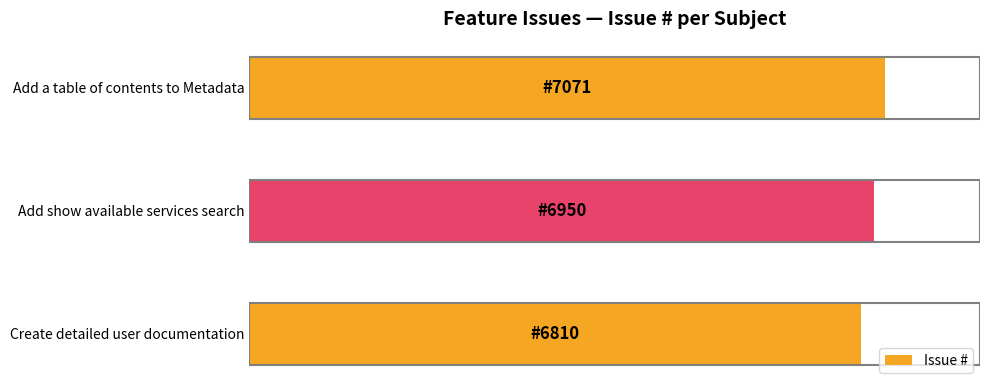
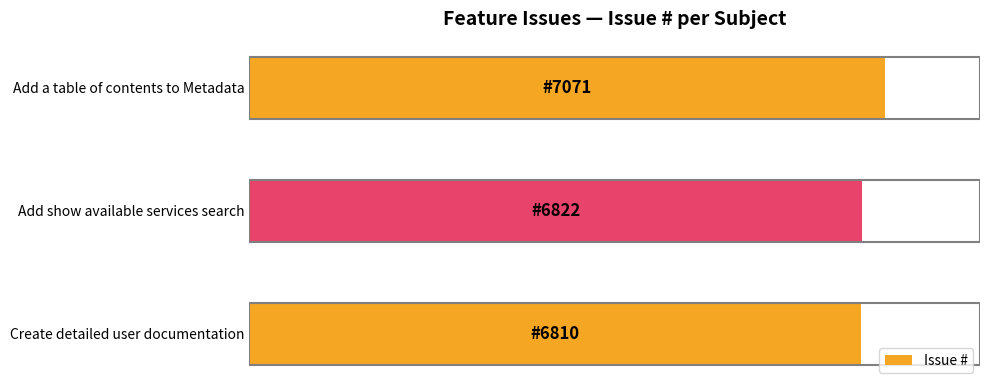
Add show available services search: 6950 -> 6822
